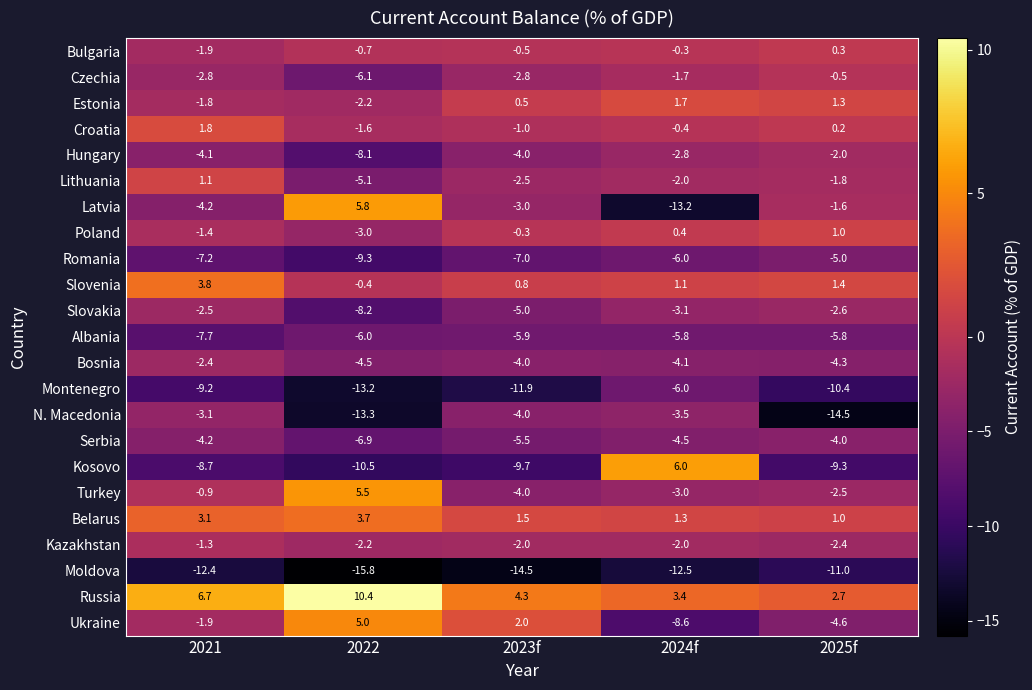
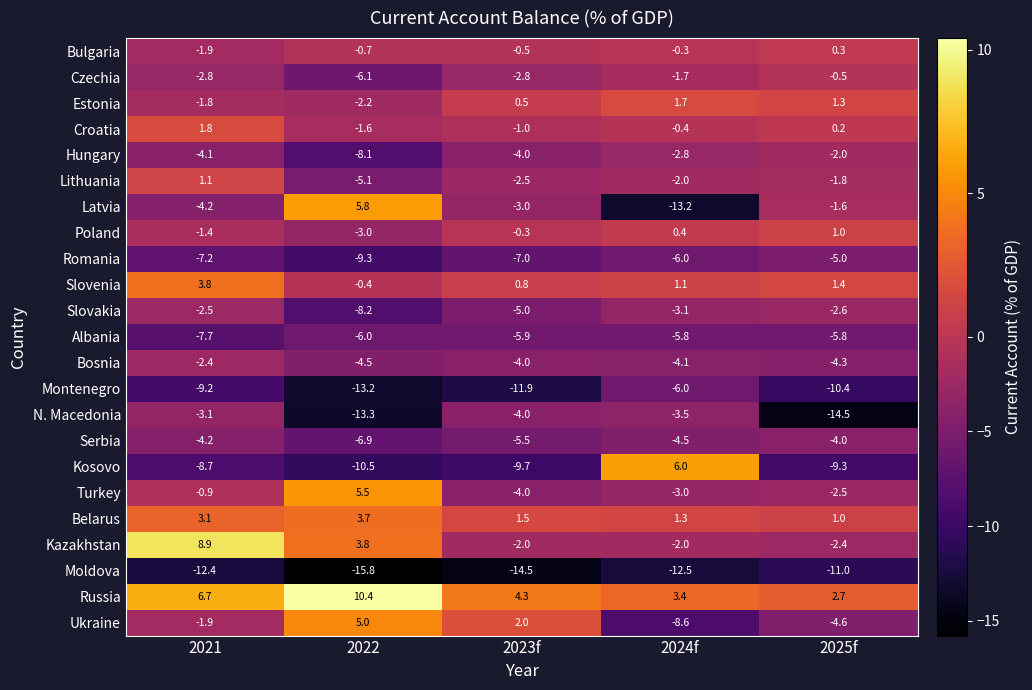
Kazakhstan, 2021: -1.3 -> 8.9
Kazakhstan, 2022: -2.2 -> 3.8
